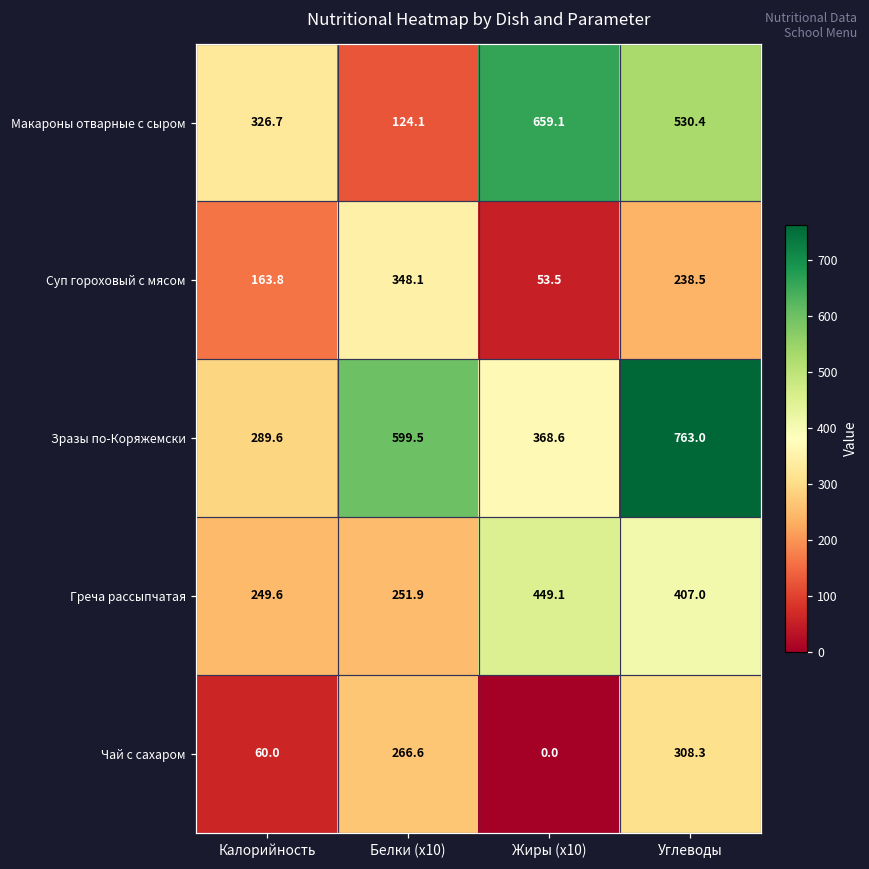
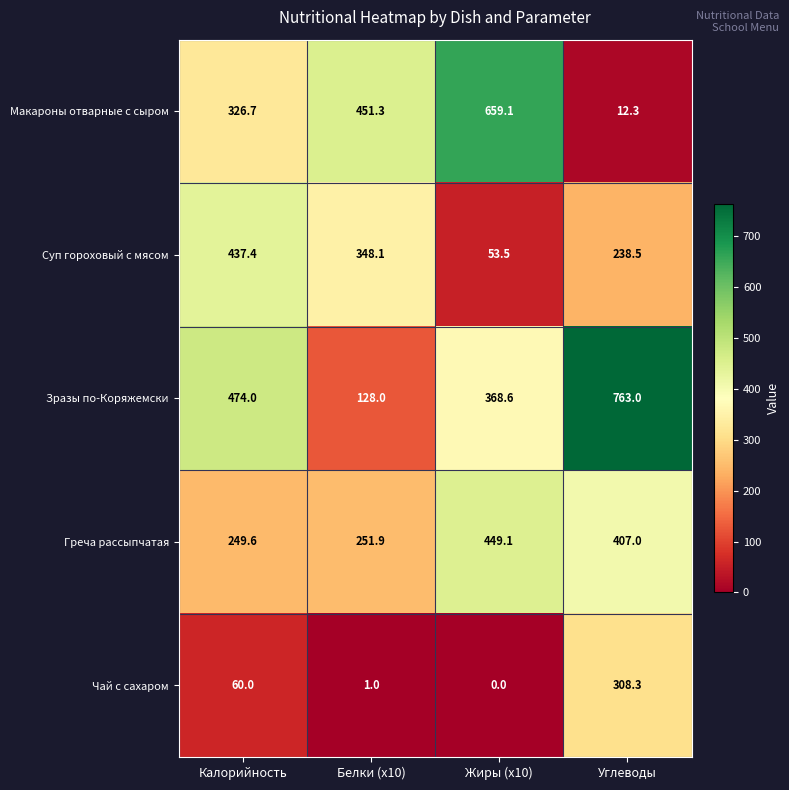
Макароны отварные с сыром, Белки (x10): 124.1 -> 451.3
Макароны отварные с сыром, Углеводы: 530.4 -> 12.3
Суп гороховый с мясом, Калорийность: 163.8 -> 437.4
Зразы по-Коряжемски, Калорийность: 289.6 -> 474.0
Зразы по-Коряжемски, Белки (x10): 599.5 -> 128.0
Чай с сахаром, Белки (x10): 266.6 -> 1.0
